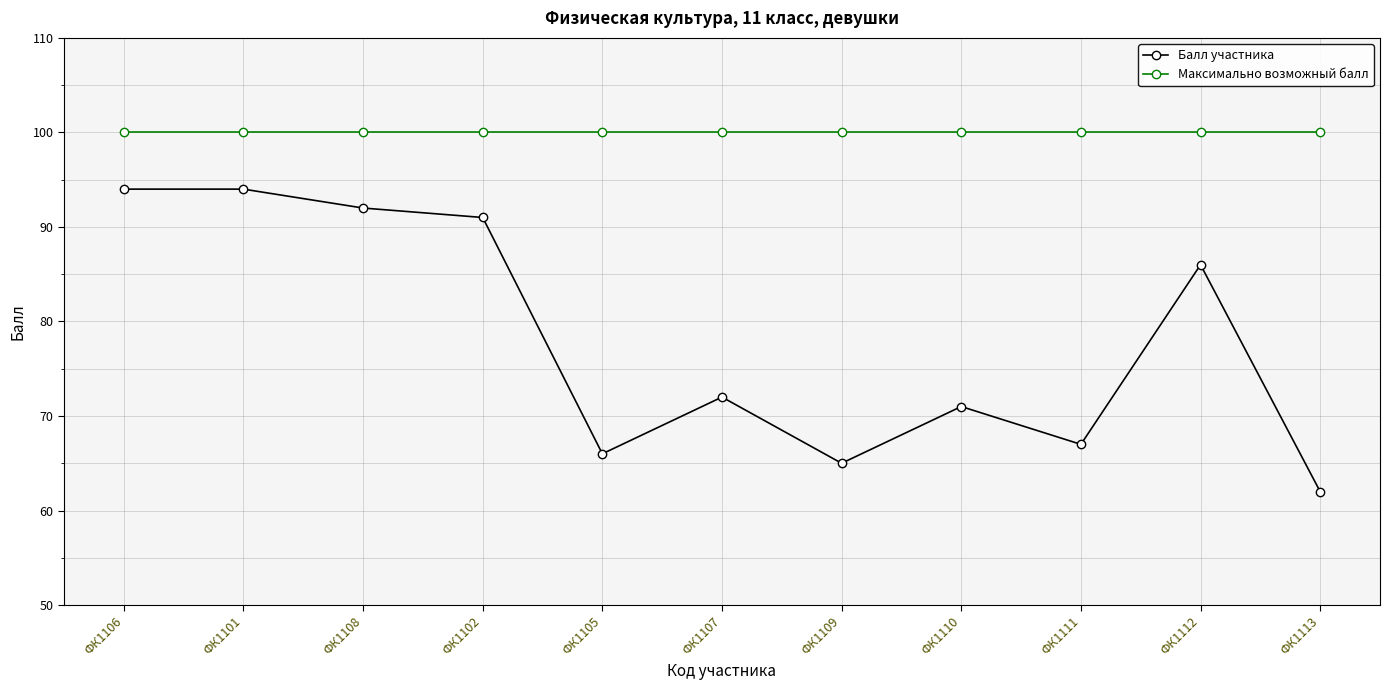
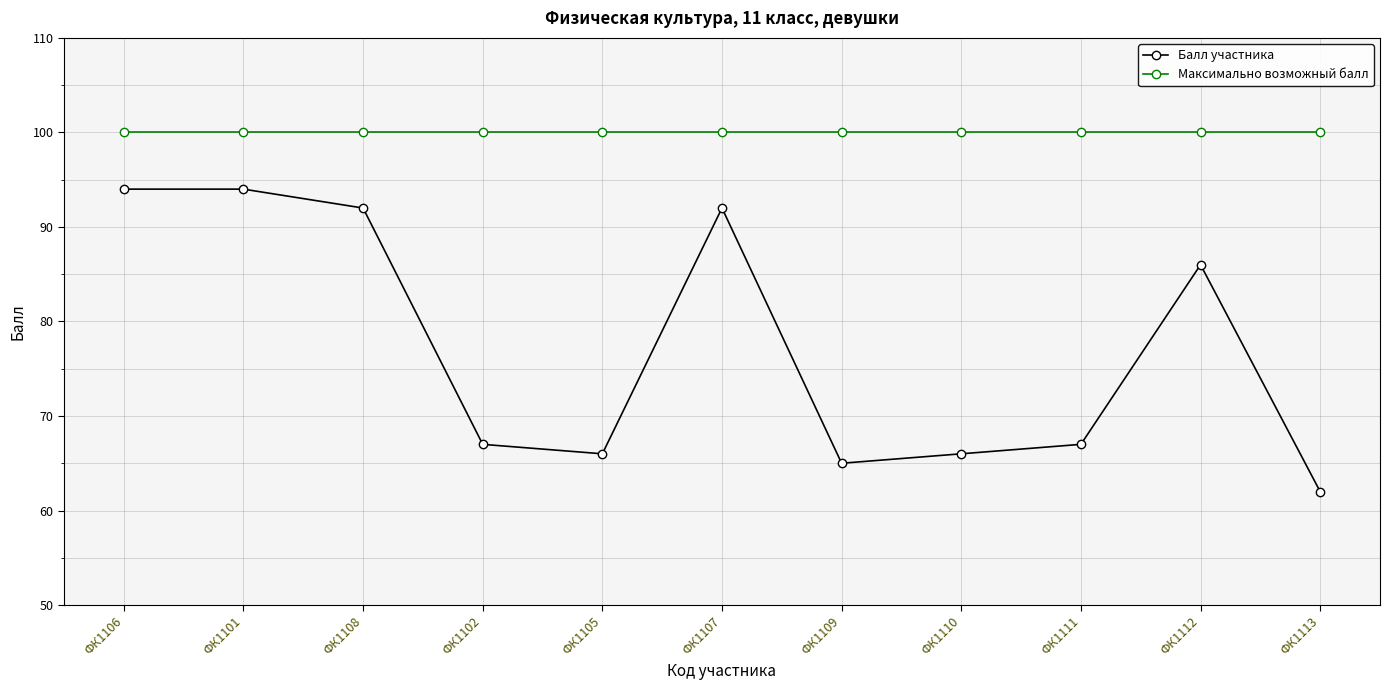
Балл участника, ФК1102: 91 -> 67
Балл участника, ФК1107: 72 -> 92
Балл участника, ФК1110: 71 -> 66
